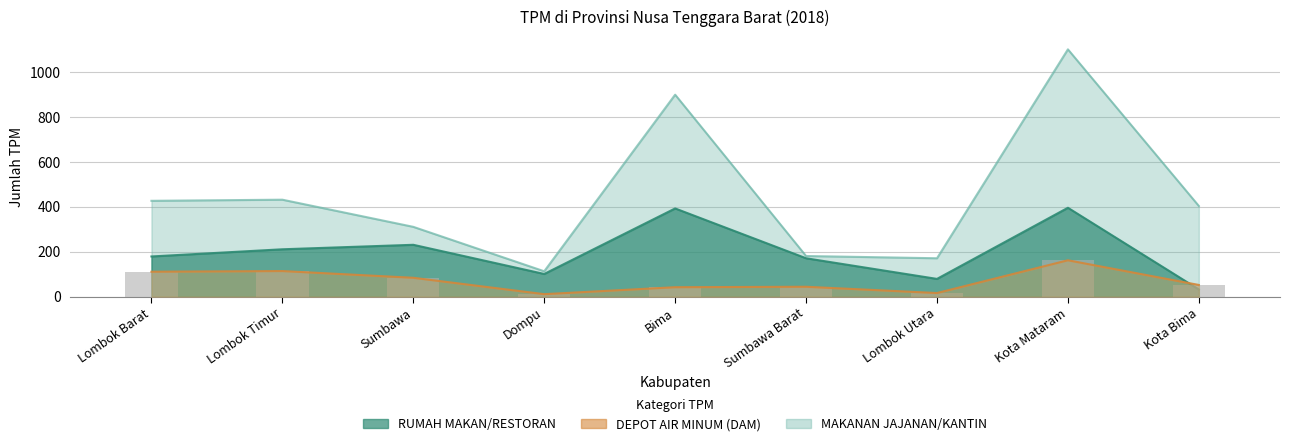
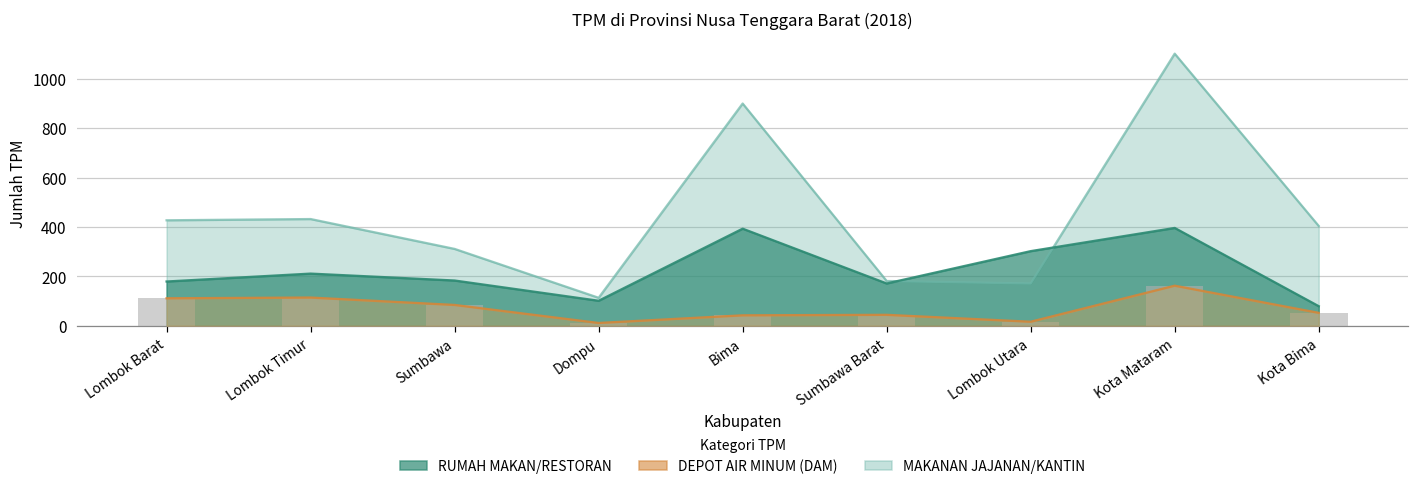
RUMAH MAKAN/RESTORAN, Sumbawa: 230 -> 180
RUMAH MAKAN/RESTORAN, Lombok Utara: 80 -> 300
RUMAH MAKAN/RESTORAN, Kota Bima: 30 -> 80
